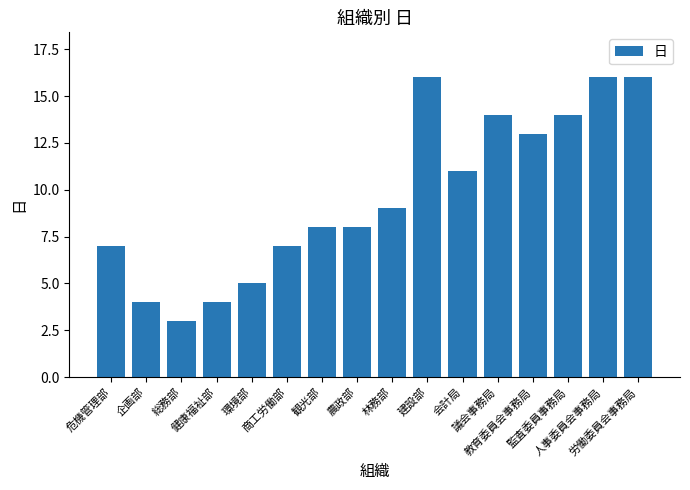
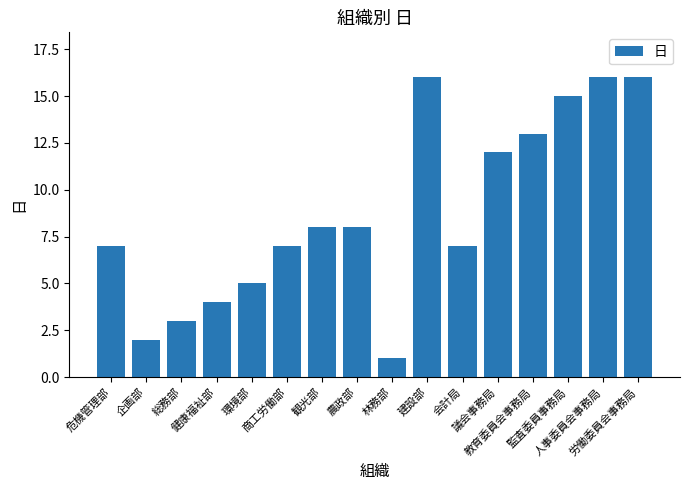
企画部: 4 -> 2
林務部: 9 -> 1
会計局: 11 -> 7
議会事務局: 14 -> 12
監査委員事務局: 14 -> 15
